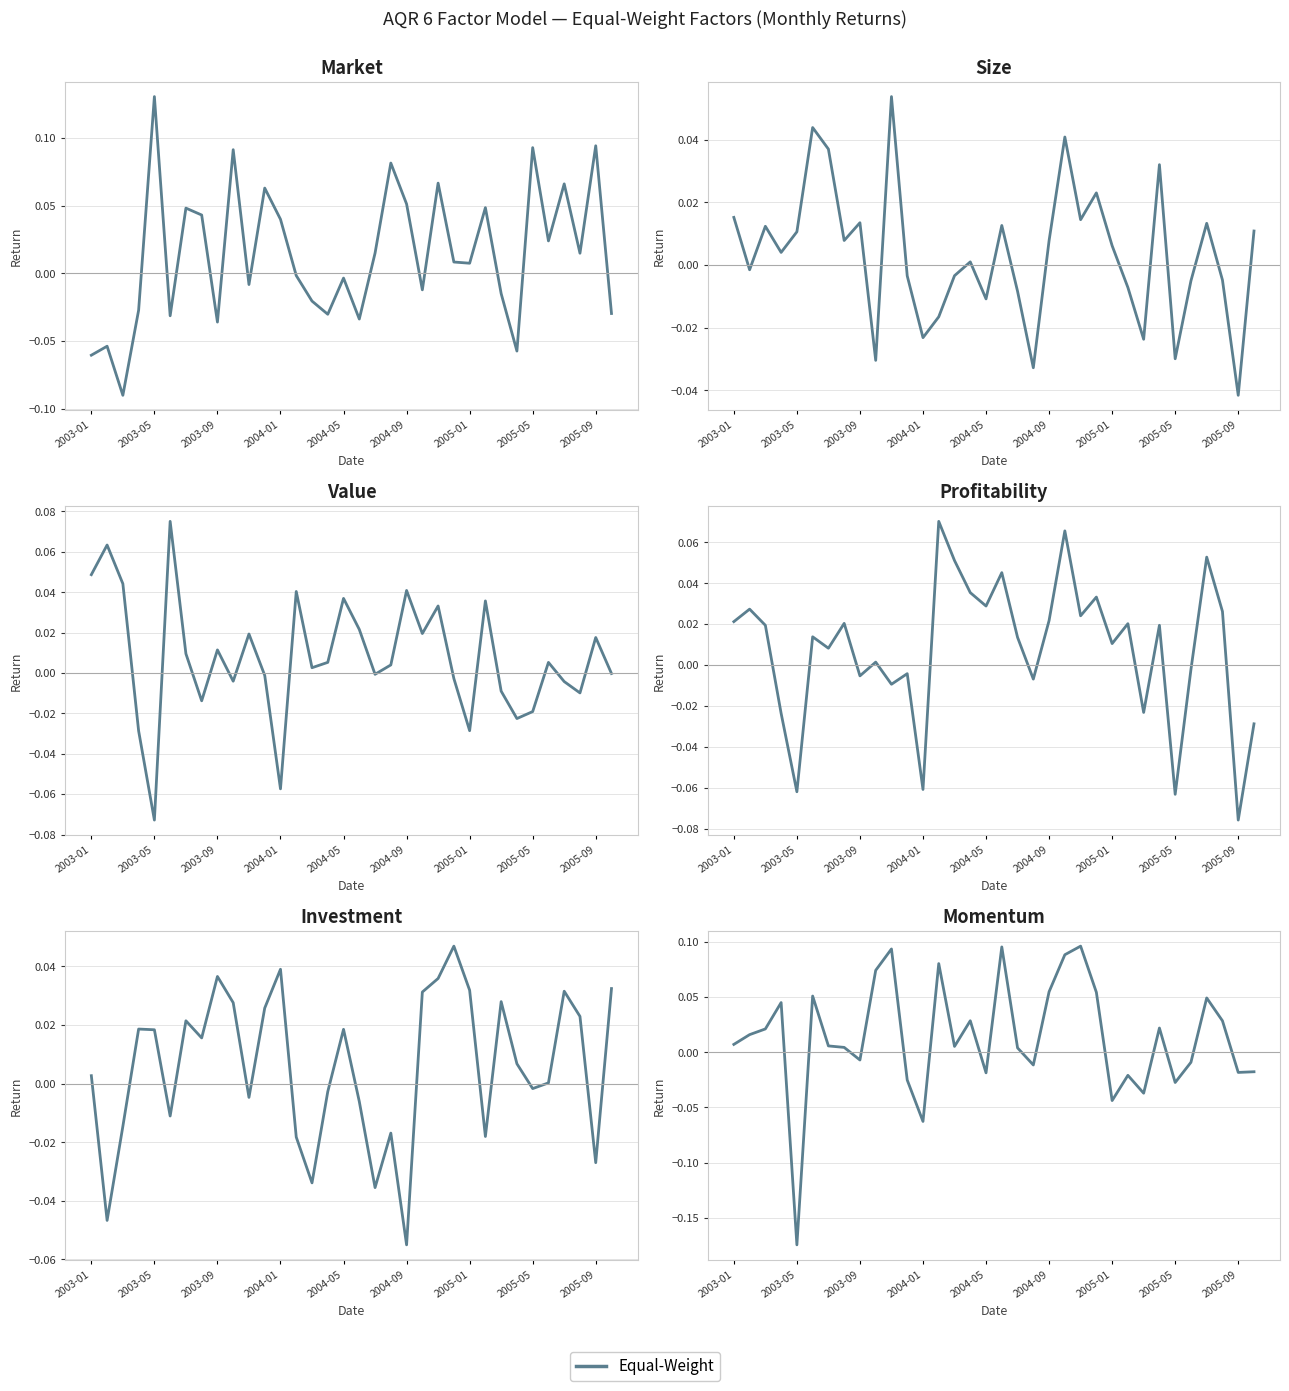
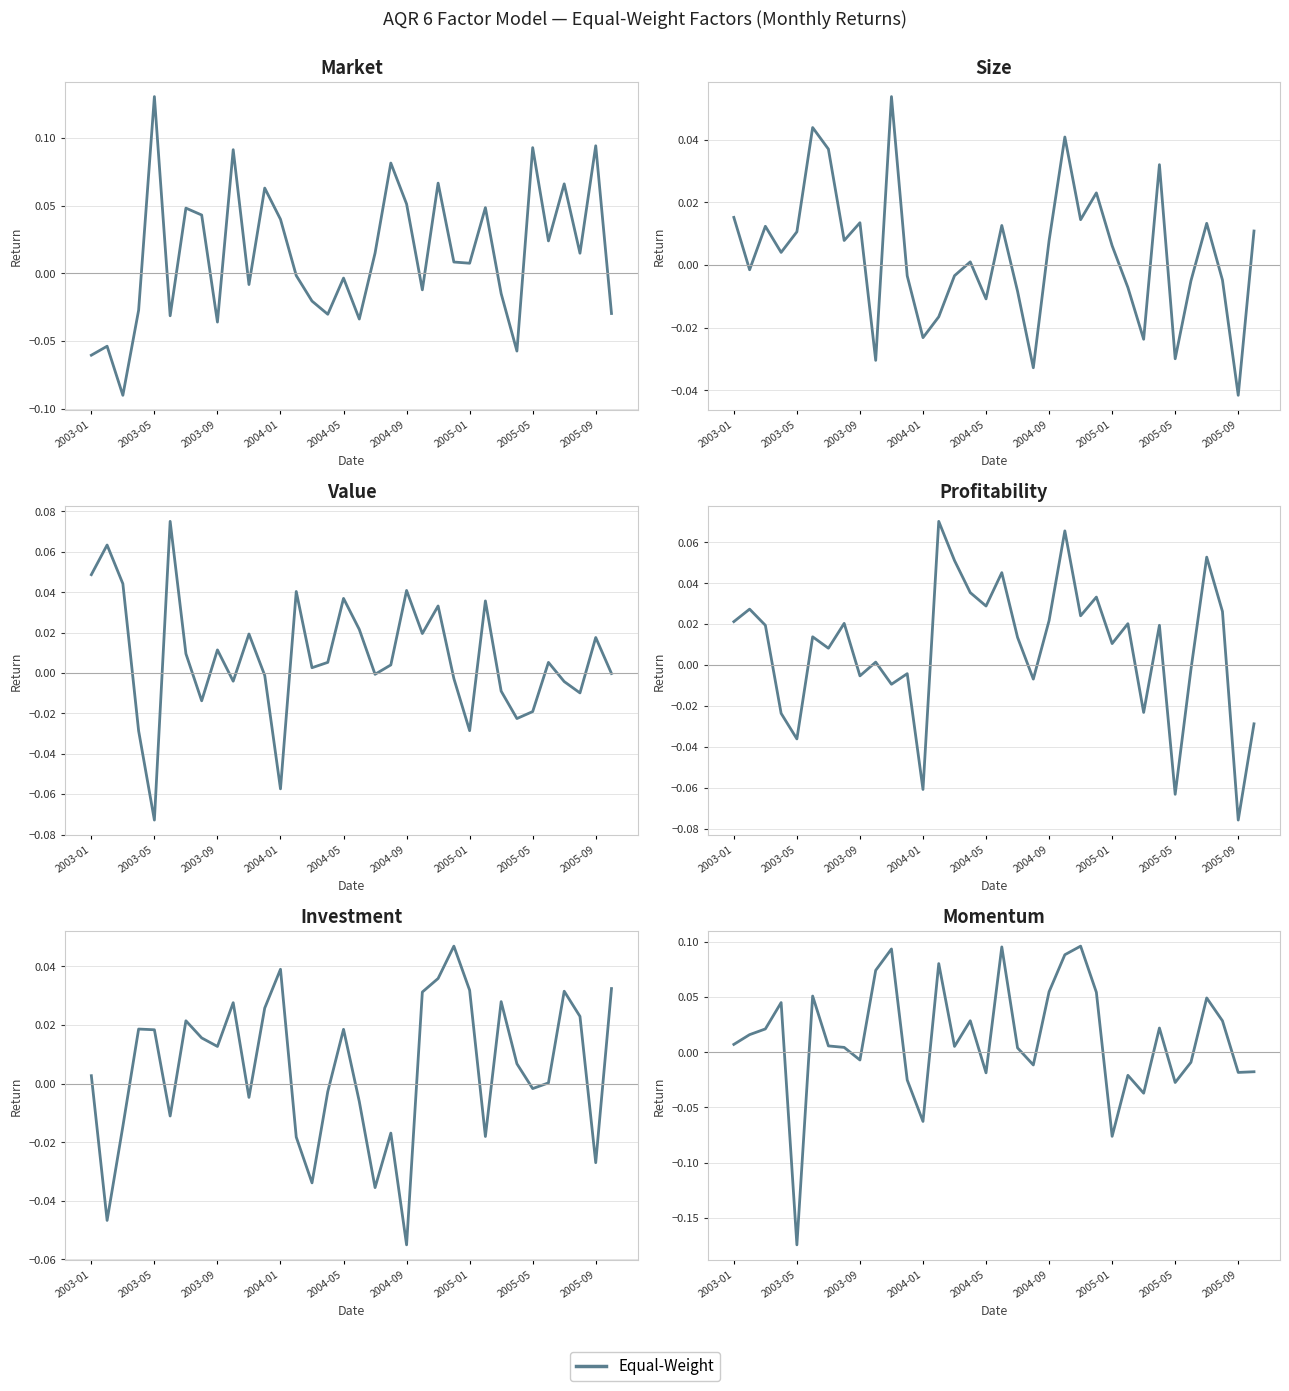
Profitability, 2003-05: -0.062 -> -0.036
Investment, 2003-09: 0.037 -> 0.013
Momentum, 2005-01: -0.044 -> -0.076
